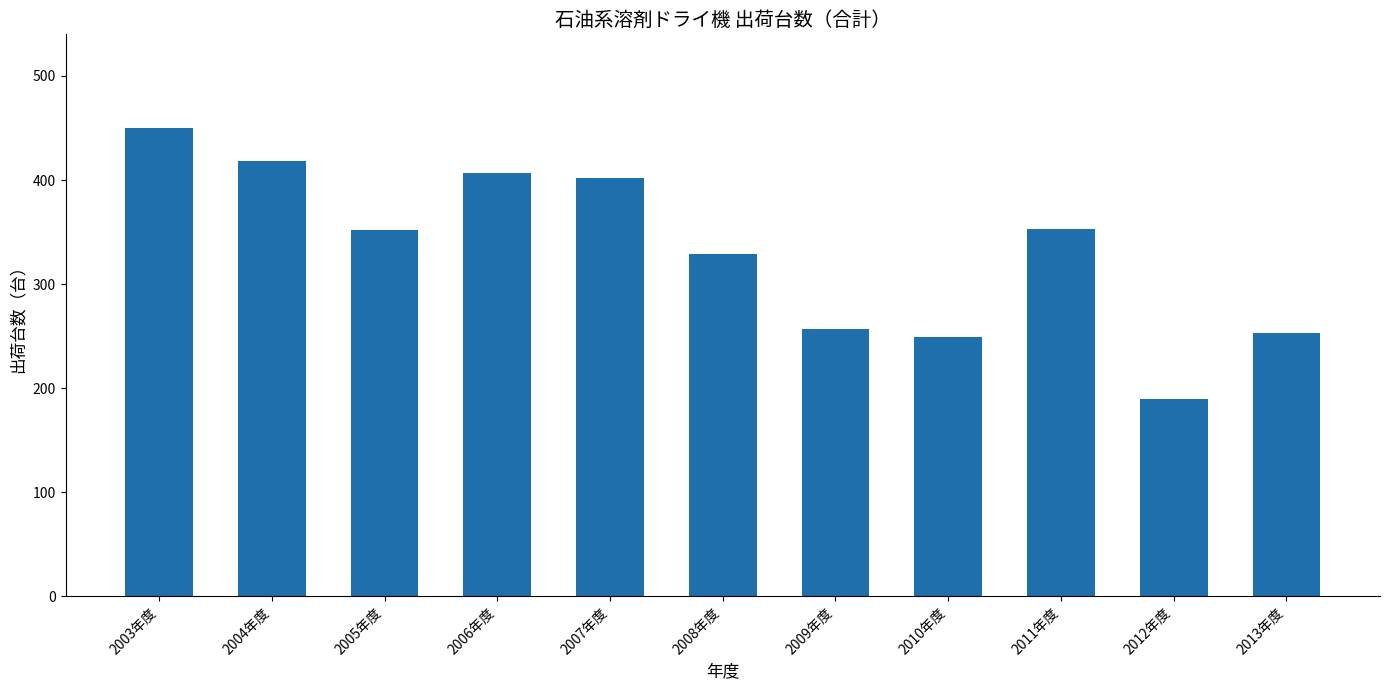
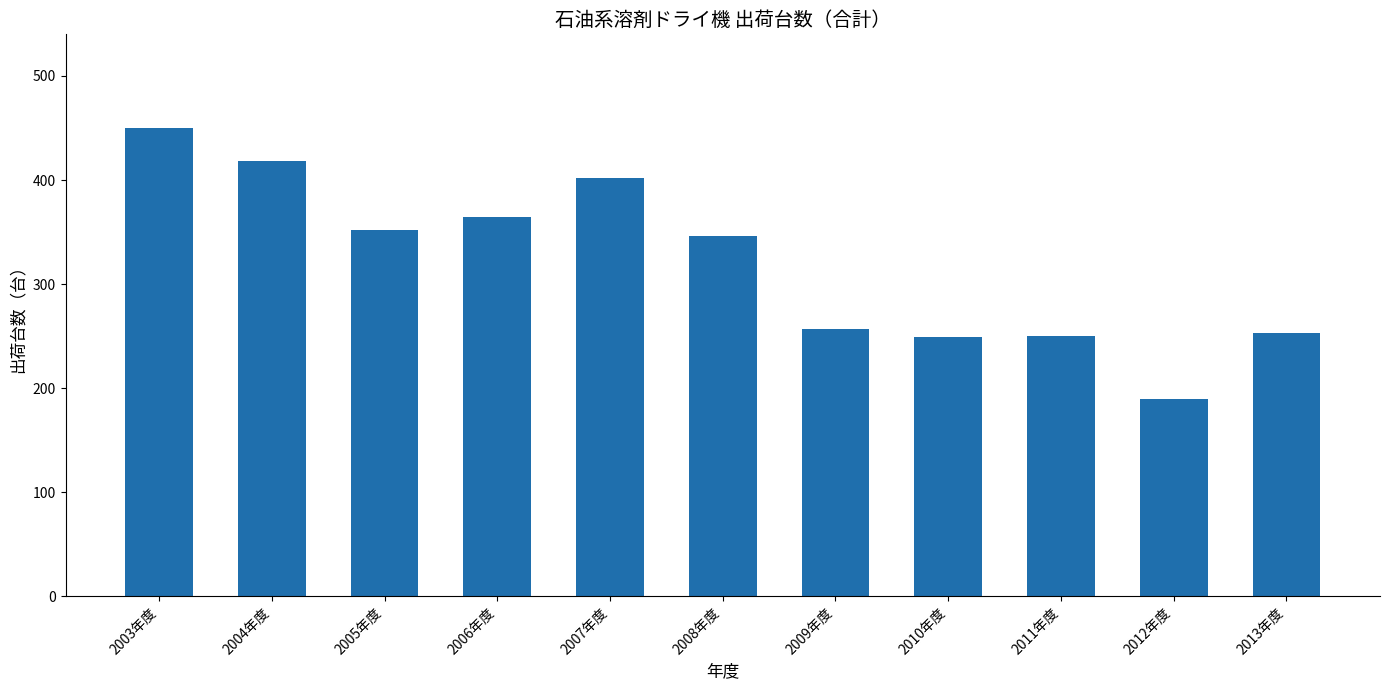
2006年度: 407 -> 364
2008年度: 329 -> 346
2011年度: 353 -> 250
